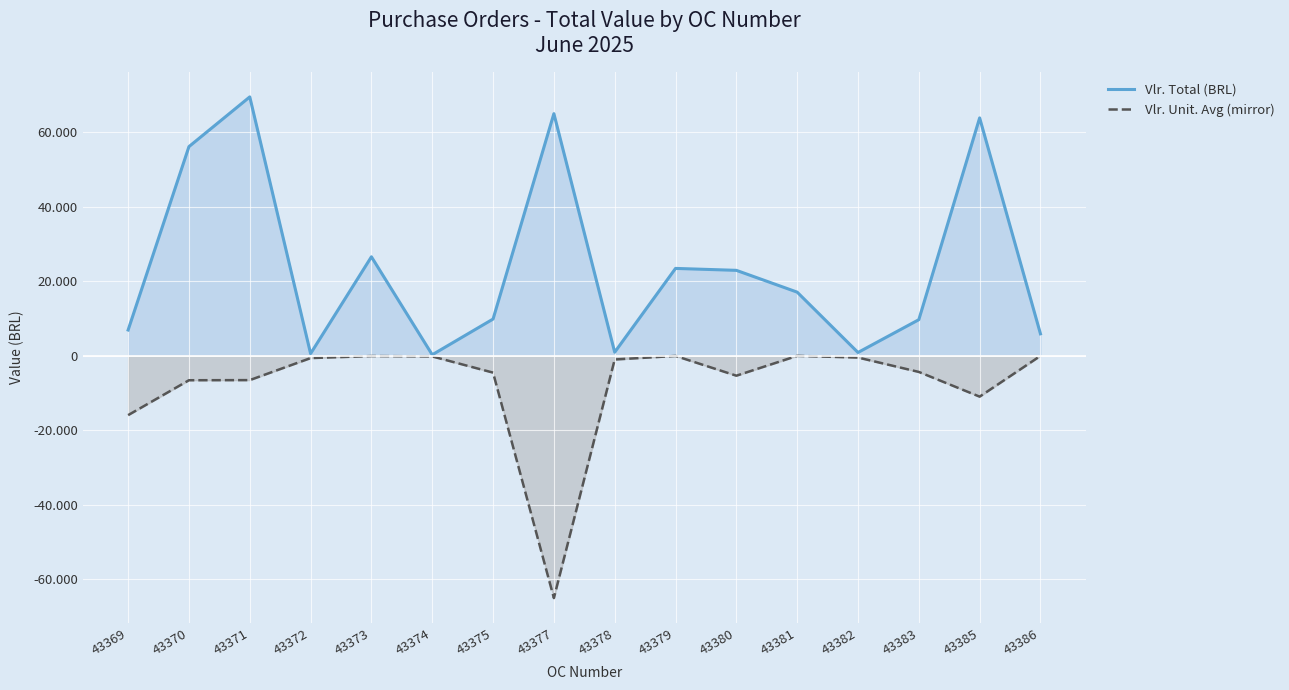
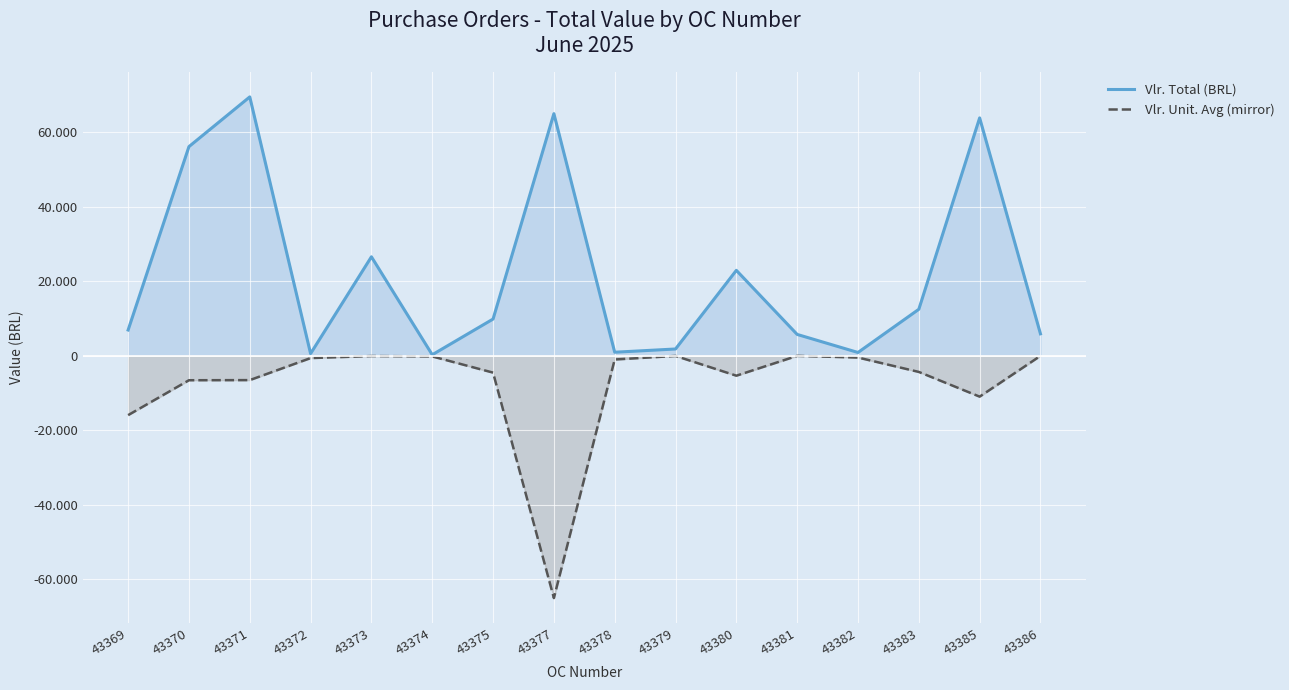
Vlr. Total (BRL), 43379: 23 -> 2
Vlr. Total (BRL), 43381: 17 -> 6
Vlr. Total (BRL), 43383: 10 -> 13
